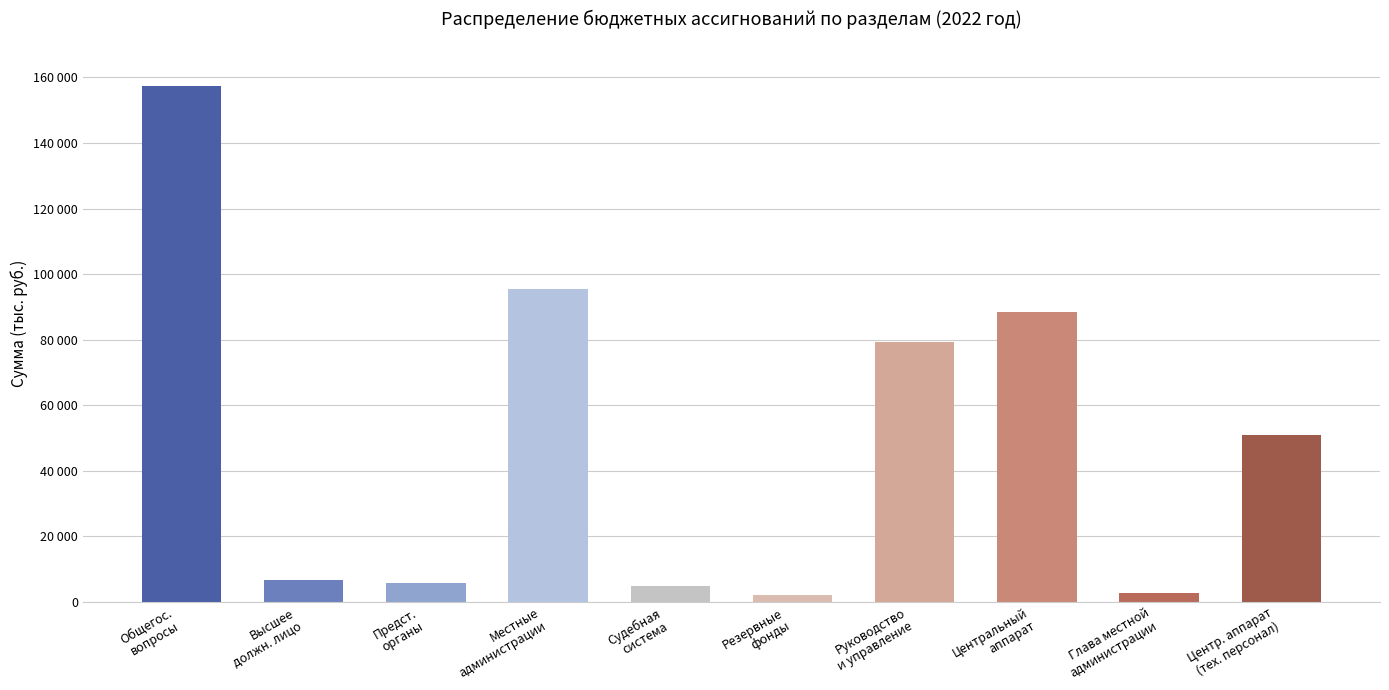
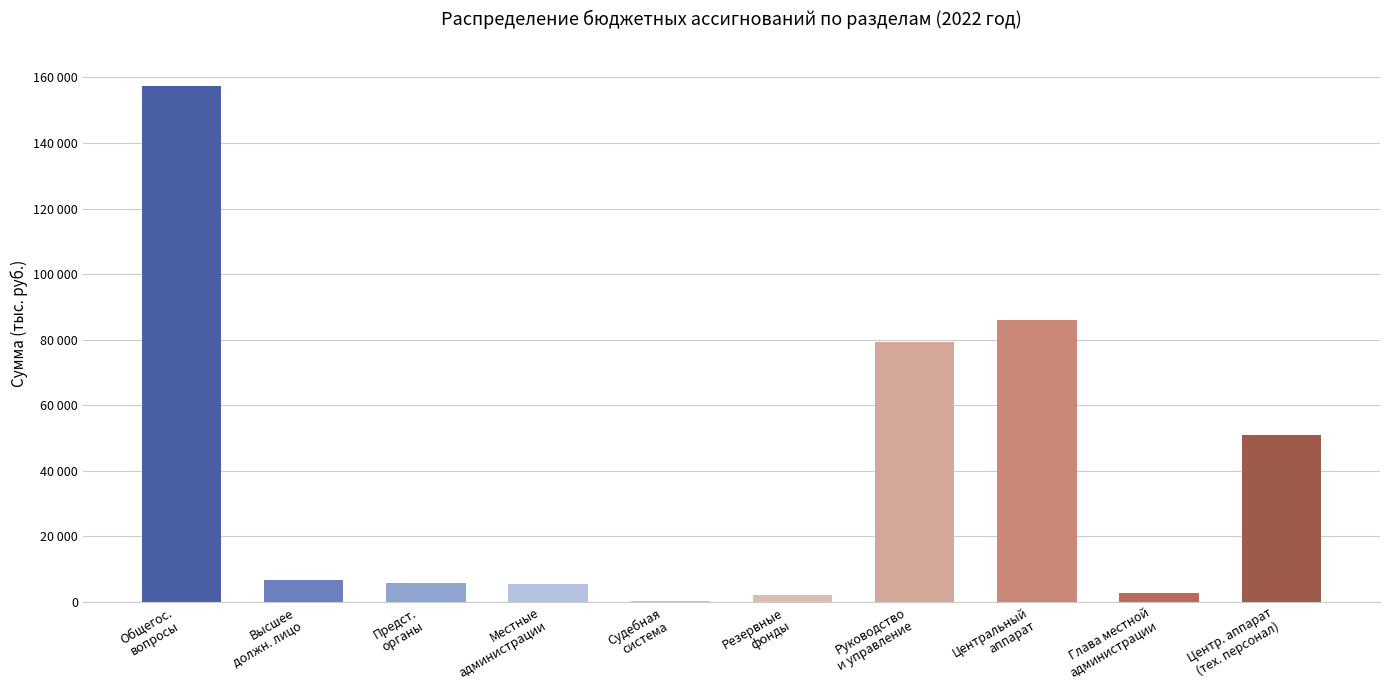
Местные администрации: 95000 -> 5000
Судебная система: 5000 -> 0
Центральный аппарат: 88000 -> 86000
